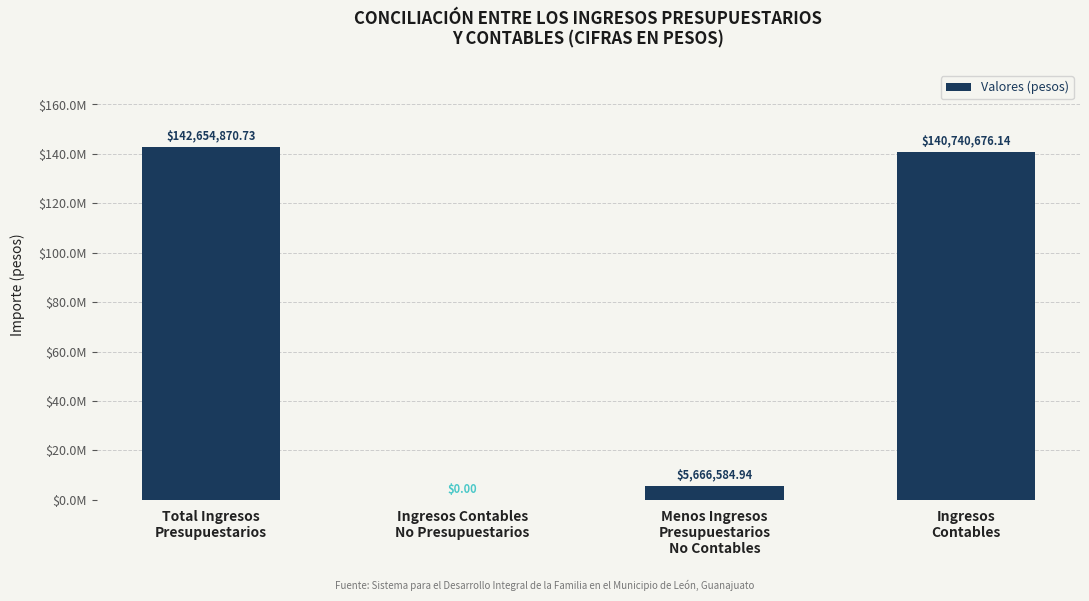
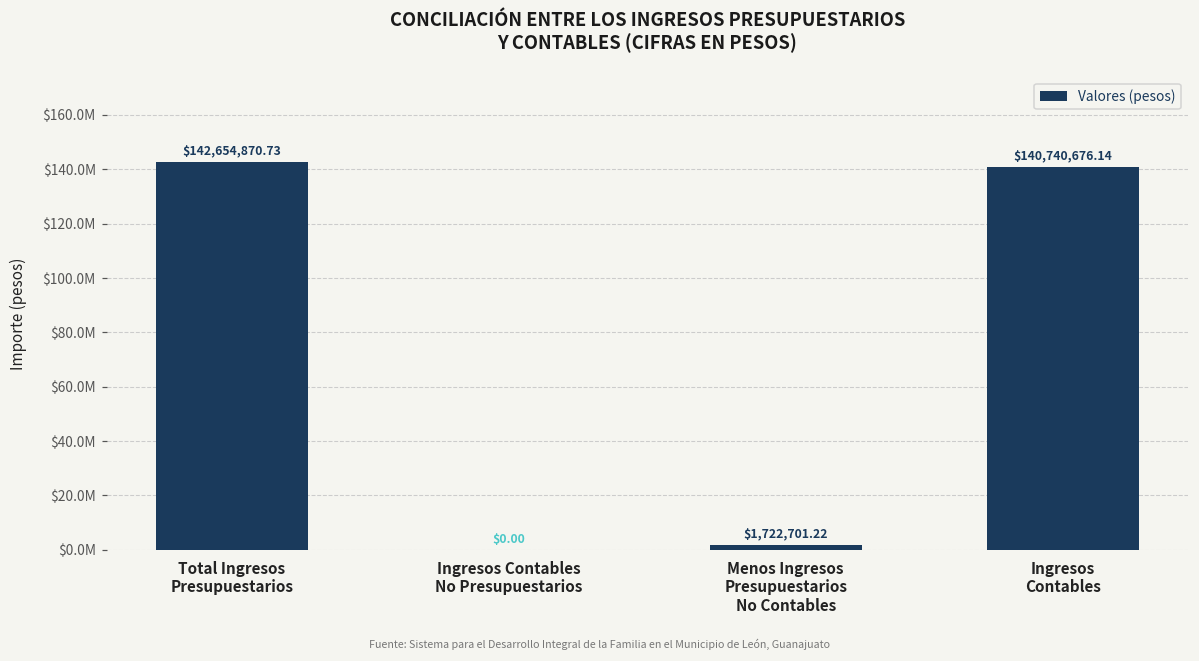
Menos Ingresos Presupuestarios No Contables: $5,666,584.94 -> $1,722,701.22
